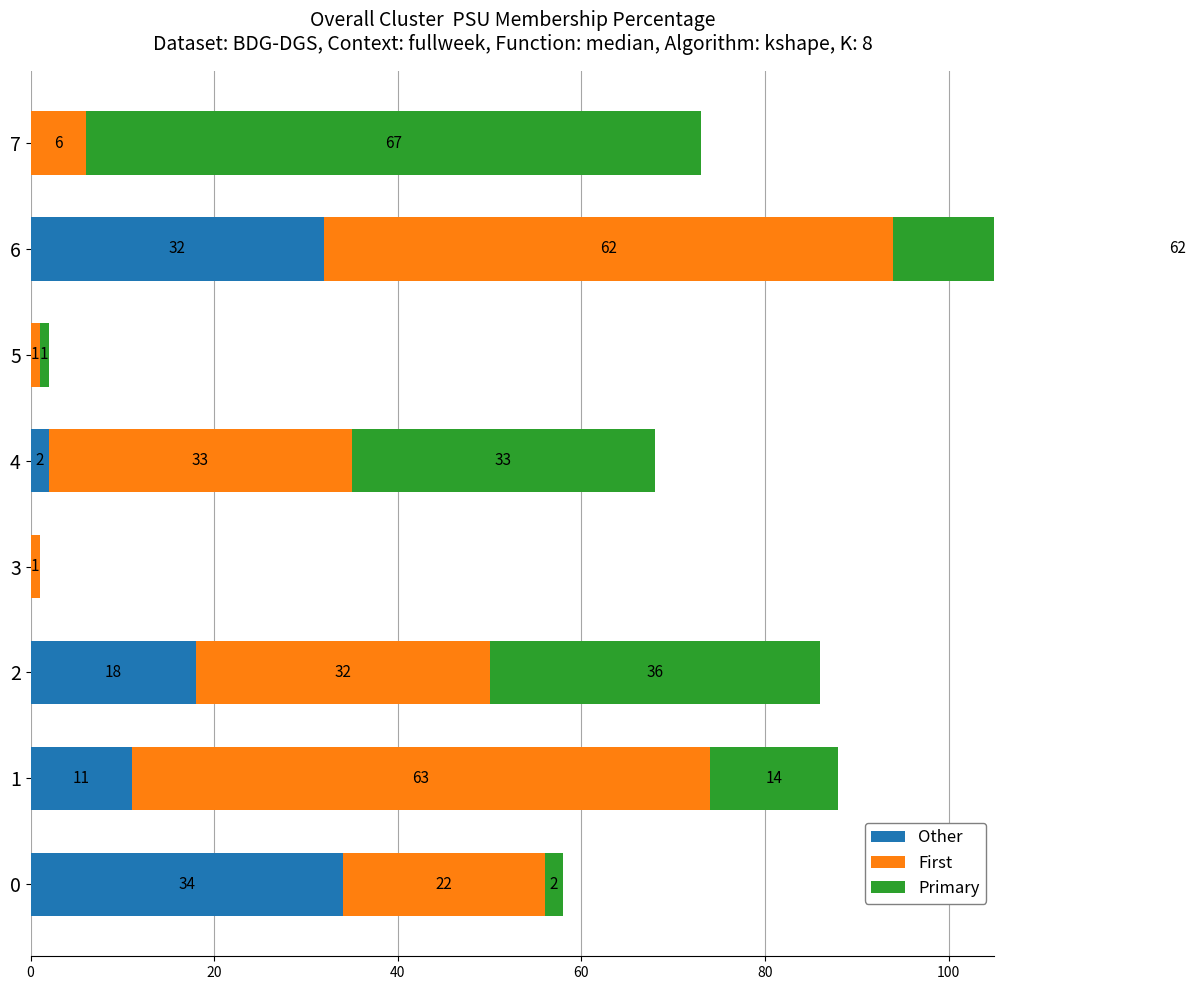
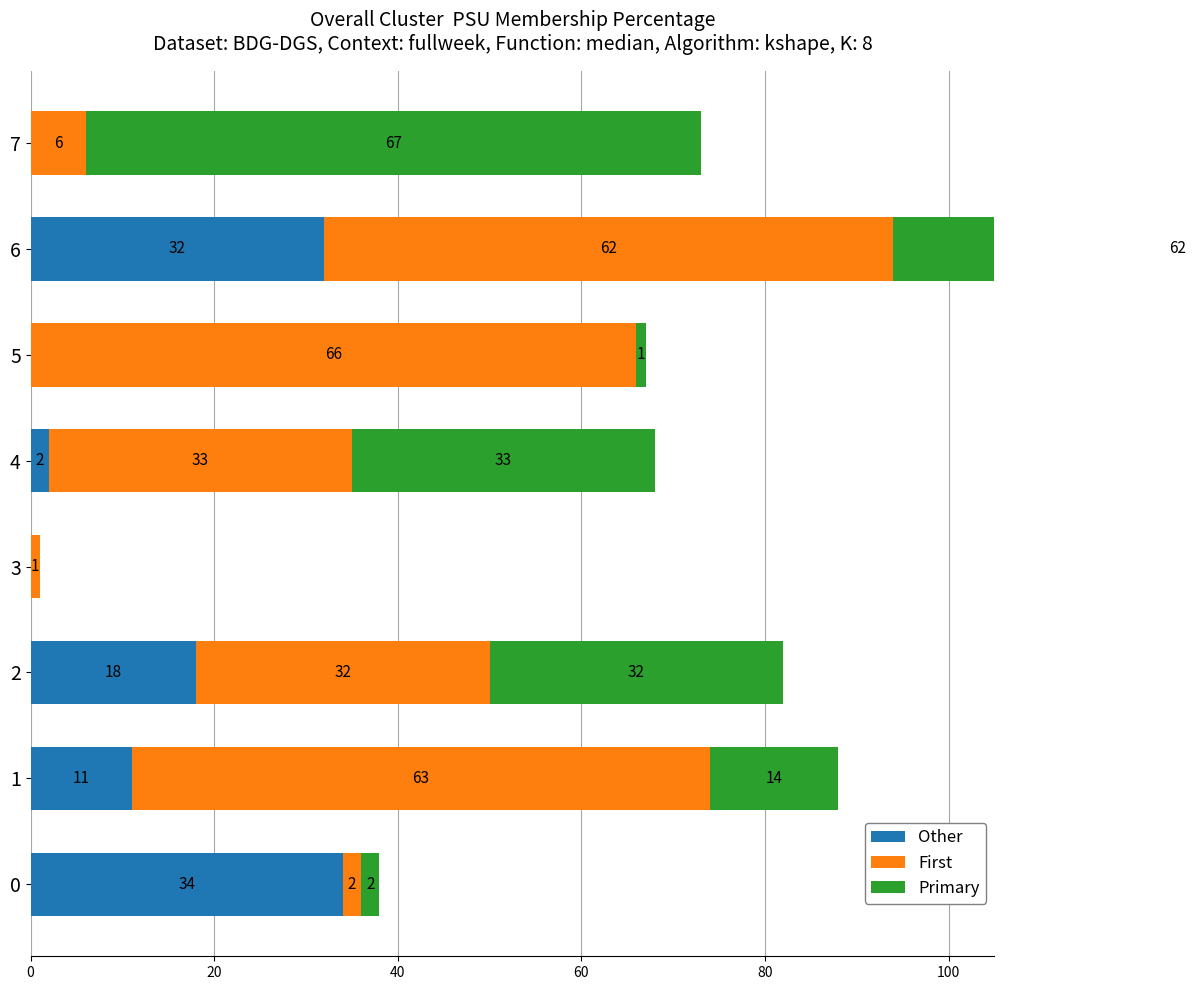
First, 5: 1 -> 66
Primary, 2: 36 -> 32
First, 0: 22 -> 2
